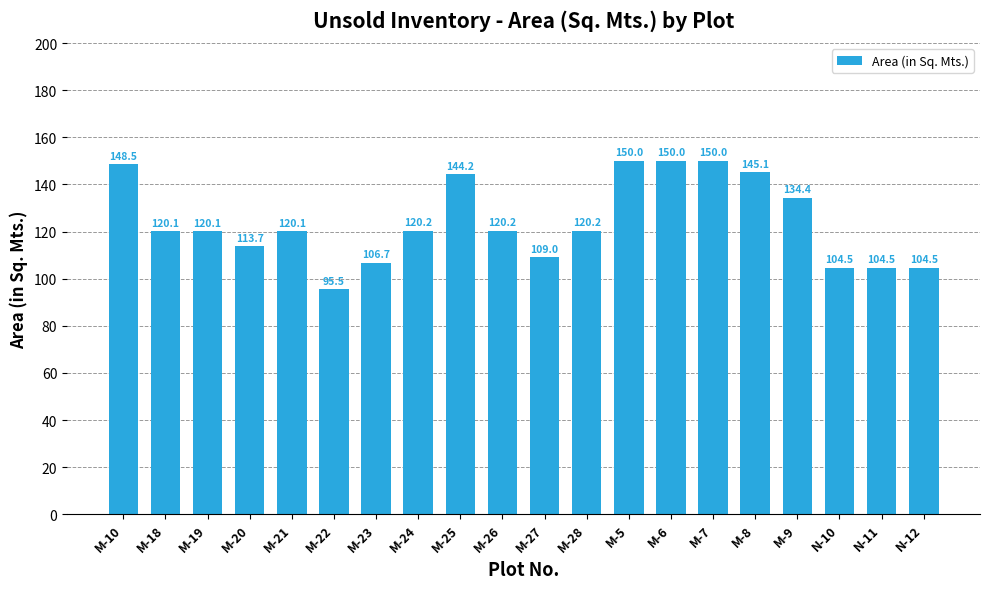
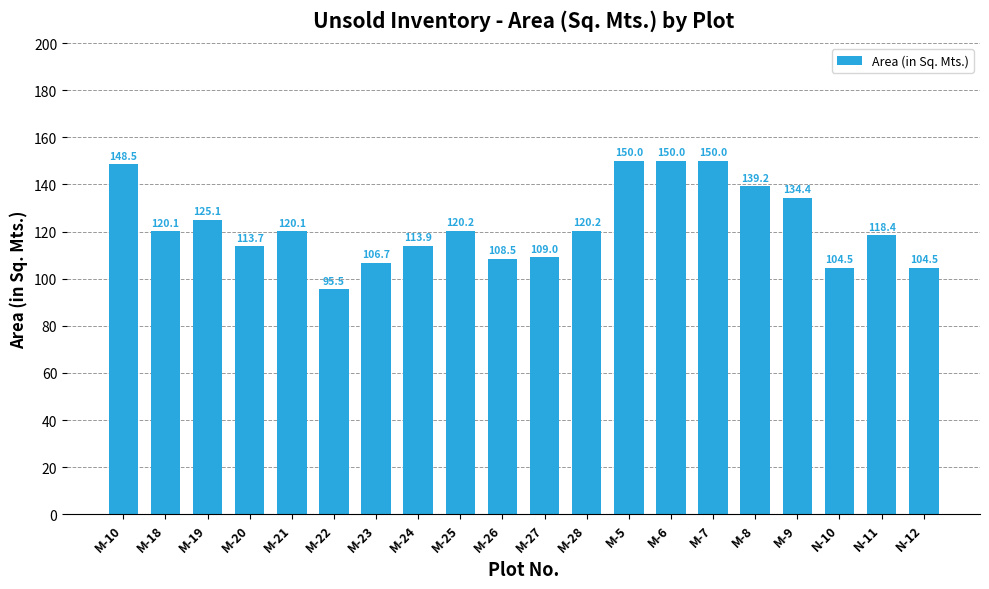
M-19: 120.1 -> 125.1
M-24: 120.2 -> 113.9
M-25: 144.2 -> 120.2
M-26: 120.2 -> 108.5
M-8: 145.1 -> 139.2
N-11: 104.5 -> 118.4
